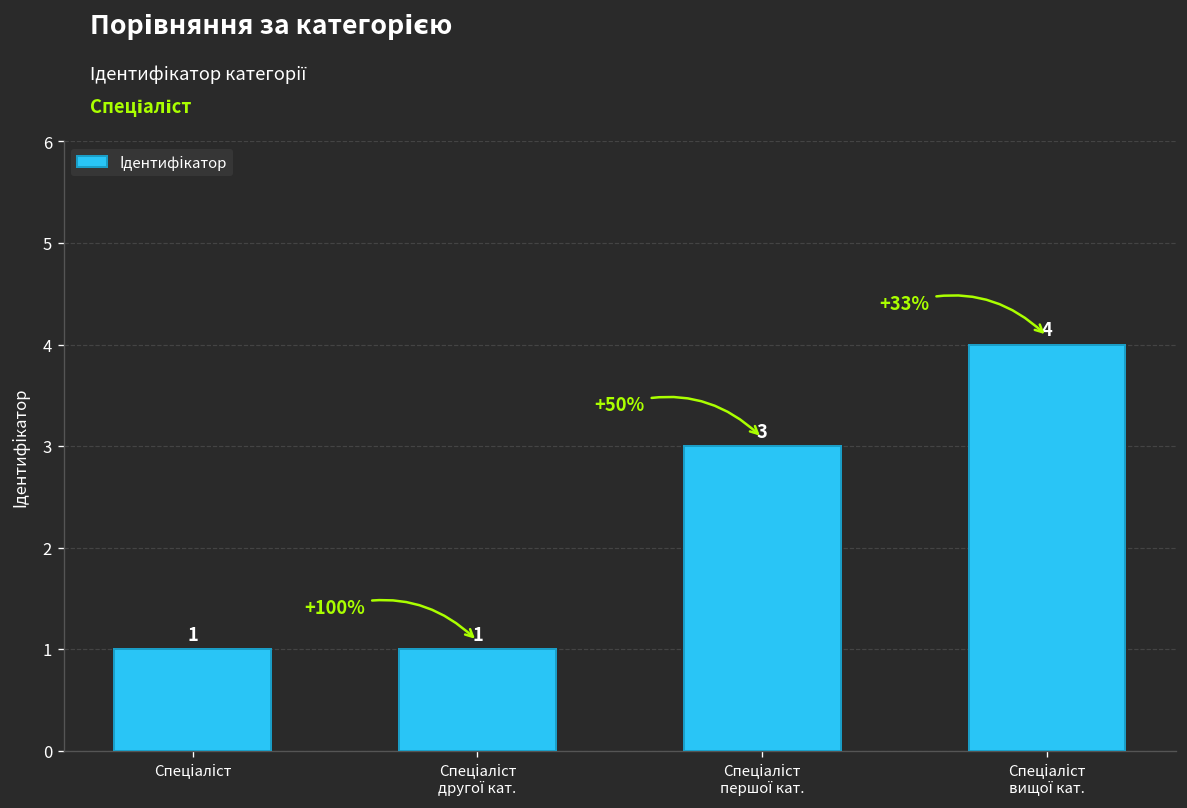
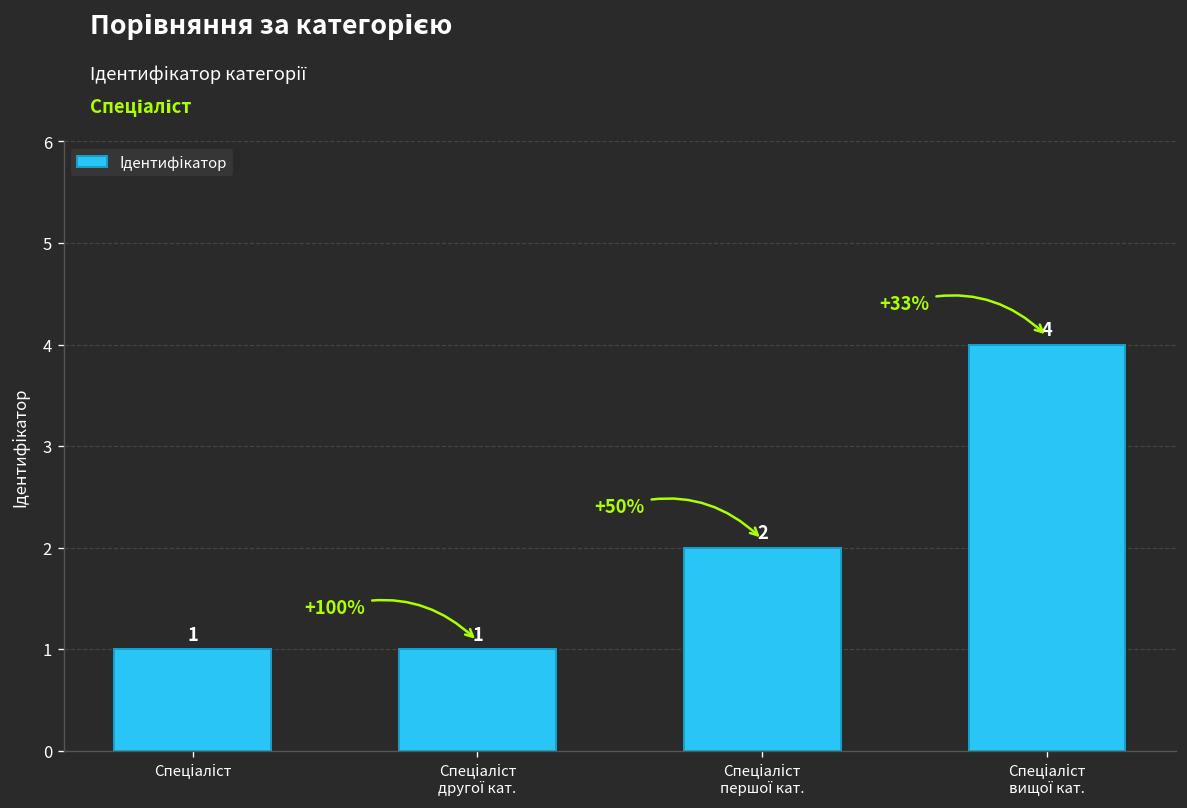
Спеціаліст першої кат.: 3 -> 2
